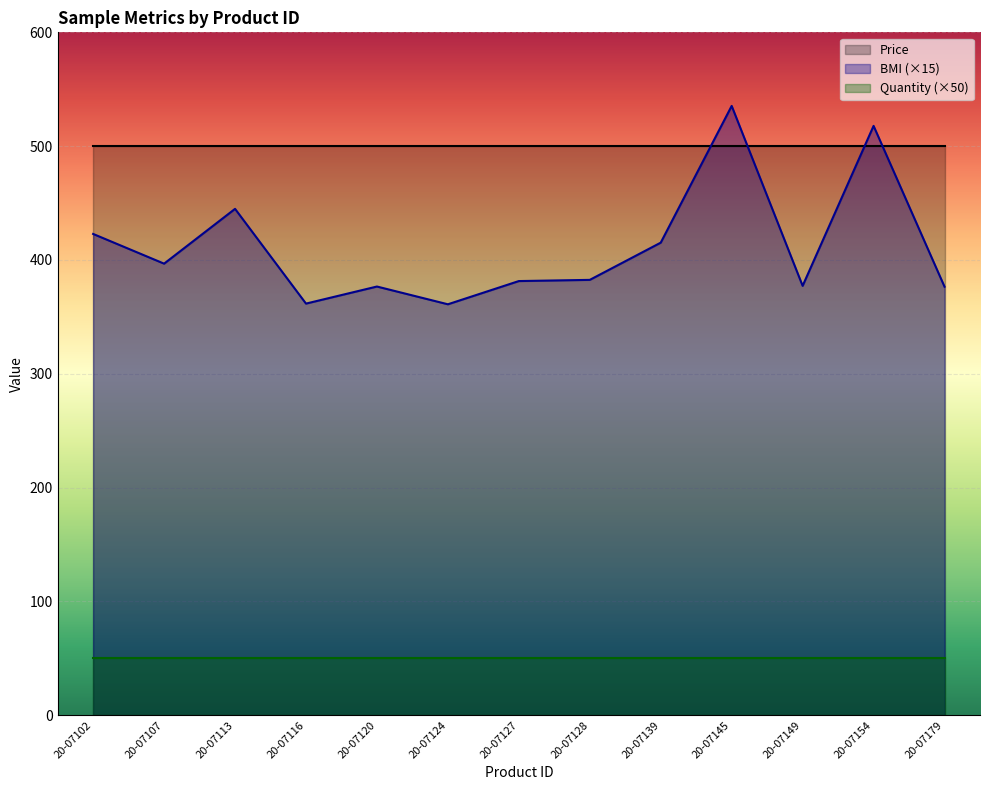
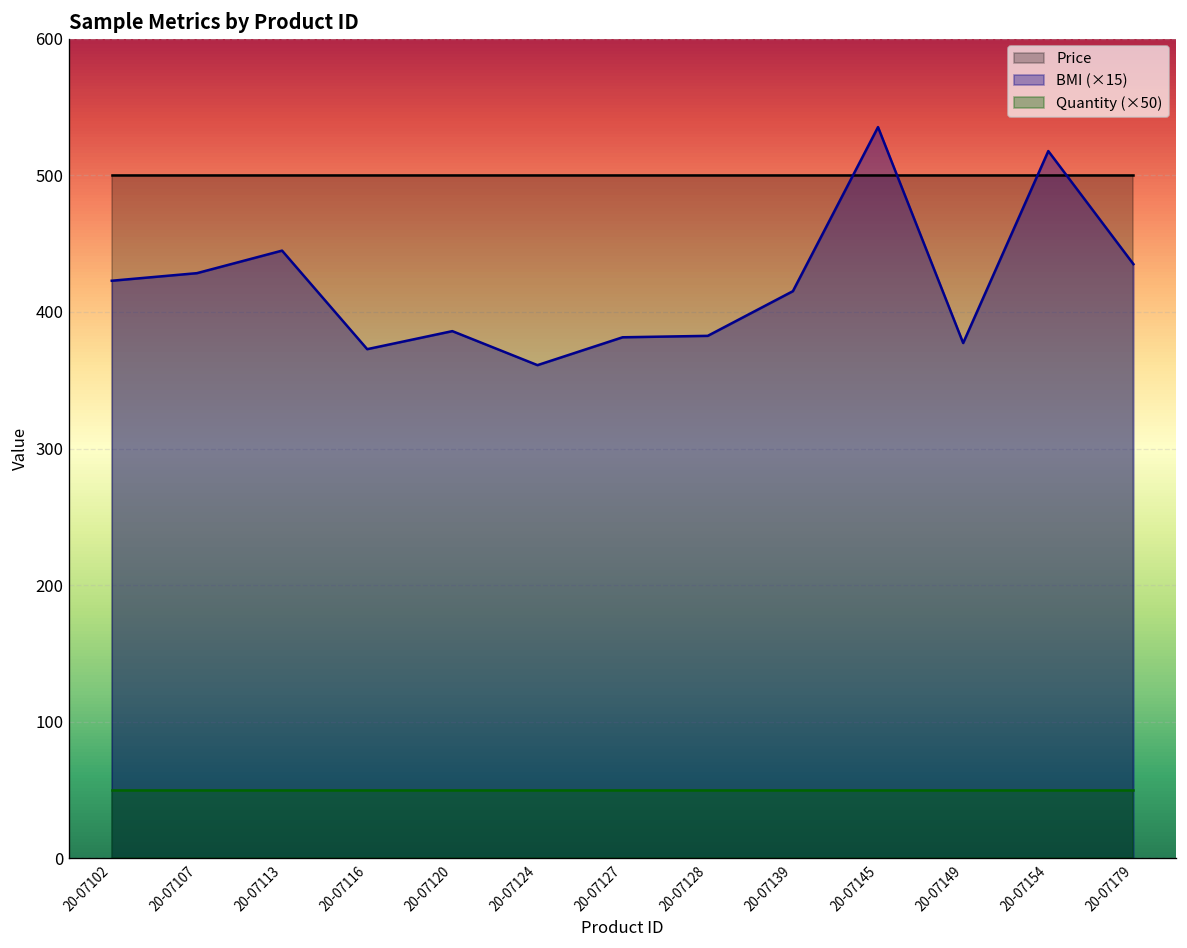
BMI (×15), 20-07107: 397 -> 428
BMI (×15), 20-07116: 362 -> 373
BMI (×15), 20-07120: 377 -> 386
BMI (×15), 20-07179: 377 -> 435
